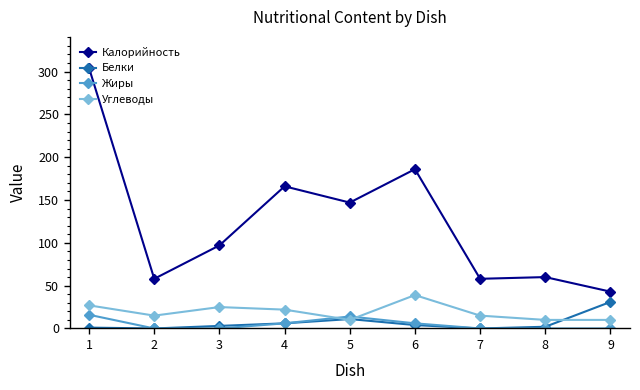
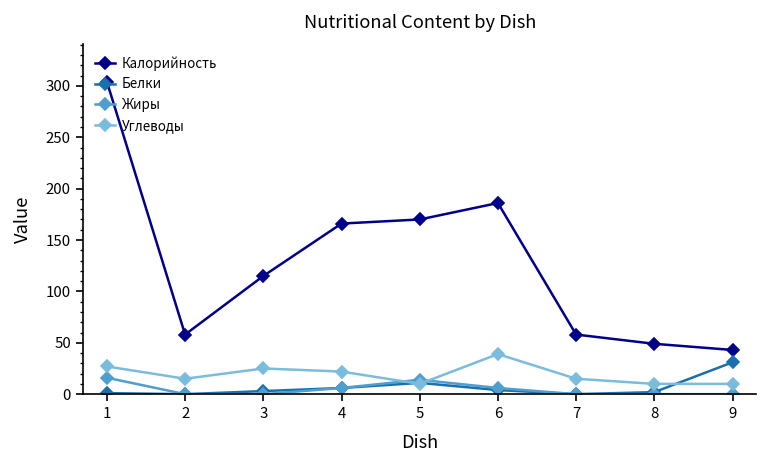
Калорийность, 3: 100 -> 120
Калорийность, 5: 150 -> 170
Калорийность, 8: 60 -> 50
